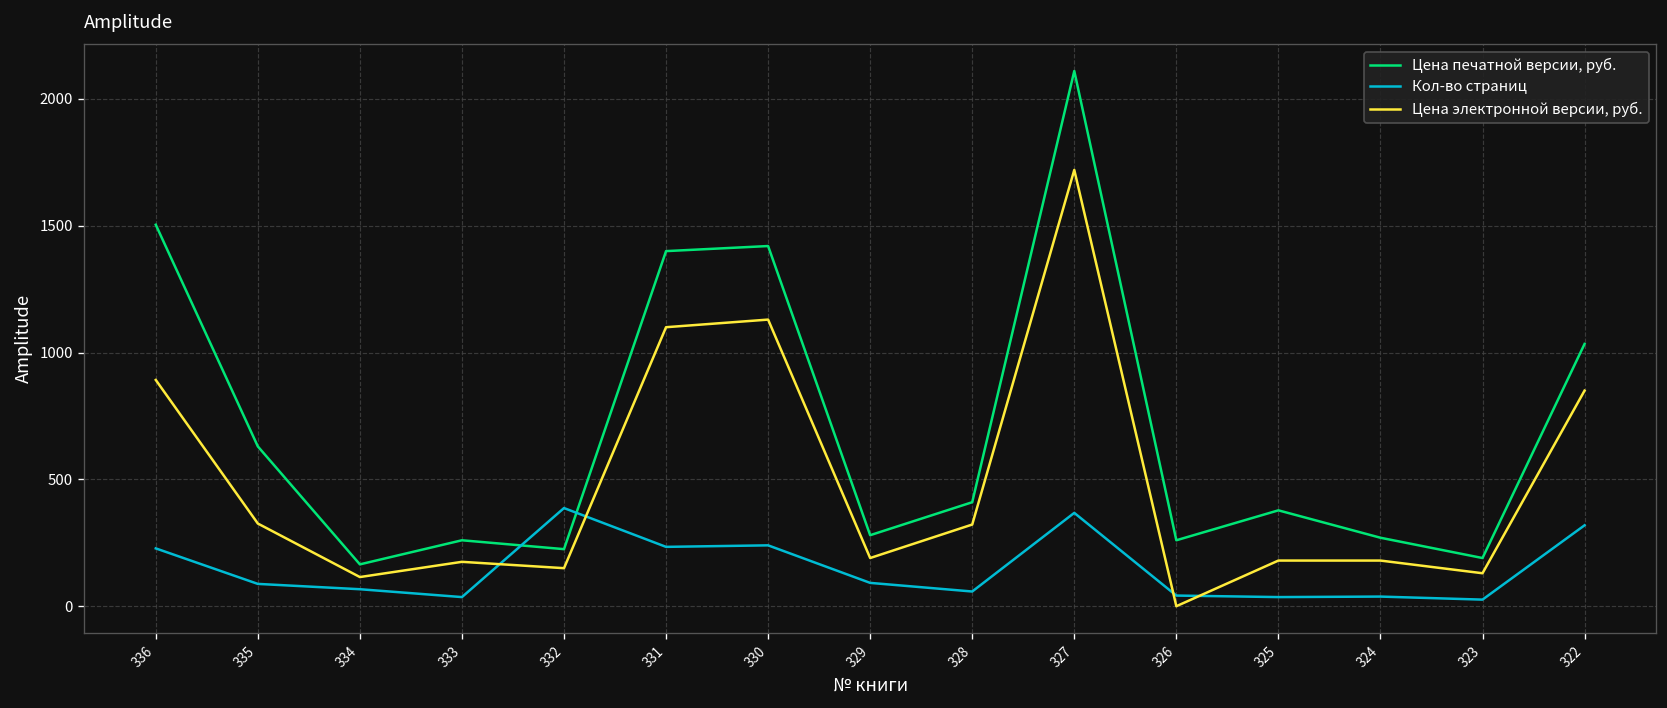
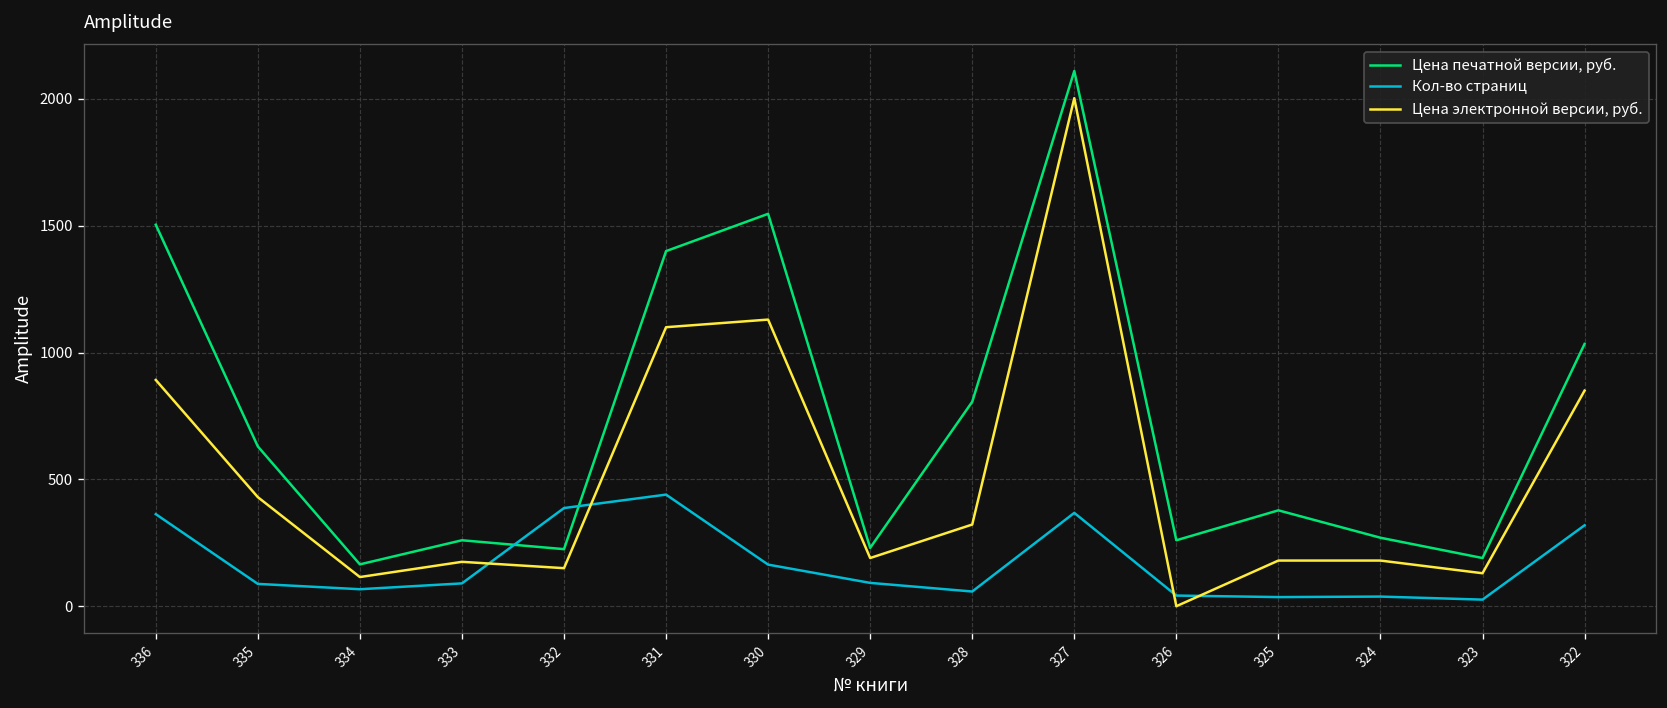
Кол-во страниц, 336: 230 -> 360
Цена электронной версии, руб., 335: 330 -> 430
Кол-во страниц, 333: 40 -> 90
Кол-во страниц, 331: 230 -> 440
Цена печатной версии, руб., 330: 1420 -> 1550
Кол-во страниц, 330: 240 -> 160
Цена печатной версии, руб., 329: 280 -> 230
Цена печатной версии, руб., 328: 410 -> 810
Цена электронной версии, руб., 327: 1720 -> 2000
